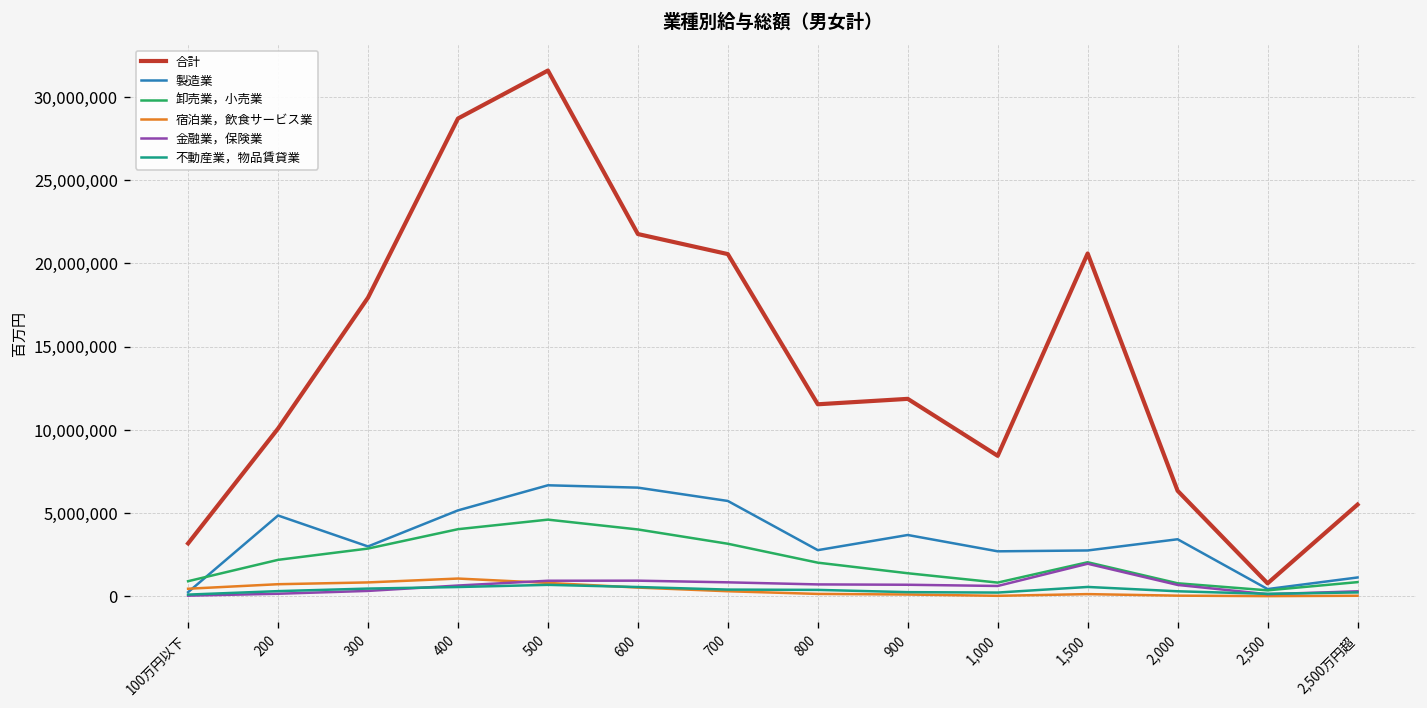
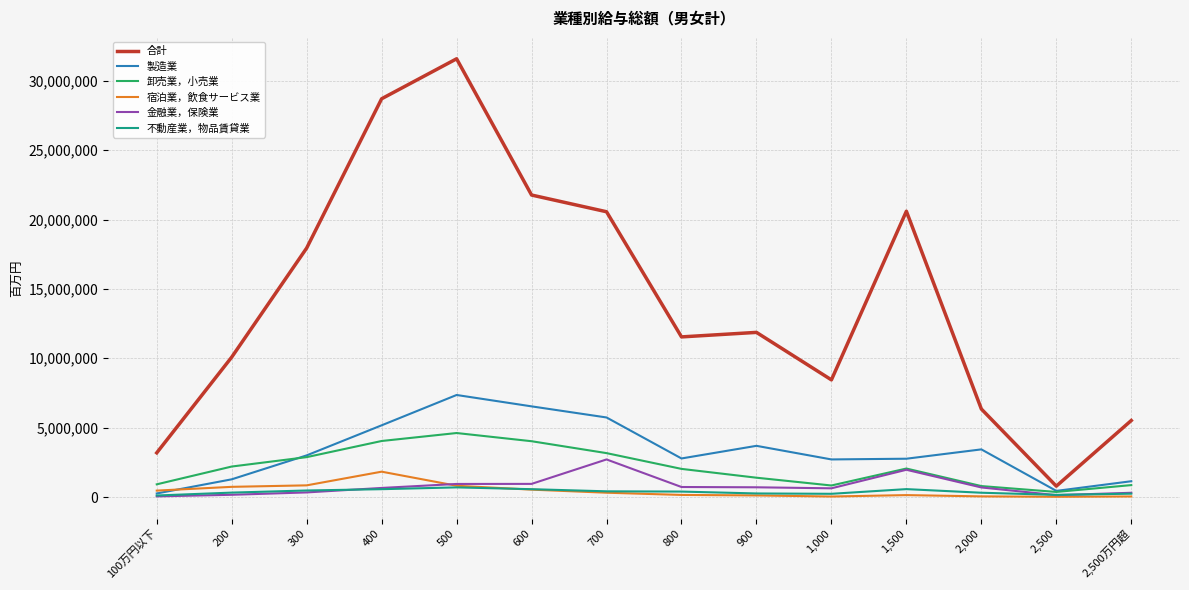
製造業, 200: 4,900,000 -> 1,300,000
宿泊業，飲食サービス業, 400: 1,100,000 -> 1,800,000
製造業, 500: 6,700,000 -> 7,400,000
金融業，保険業, 700: 800,000 -> 2,700,000
